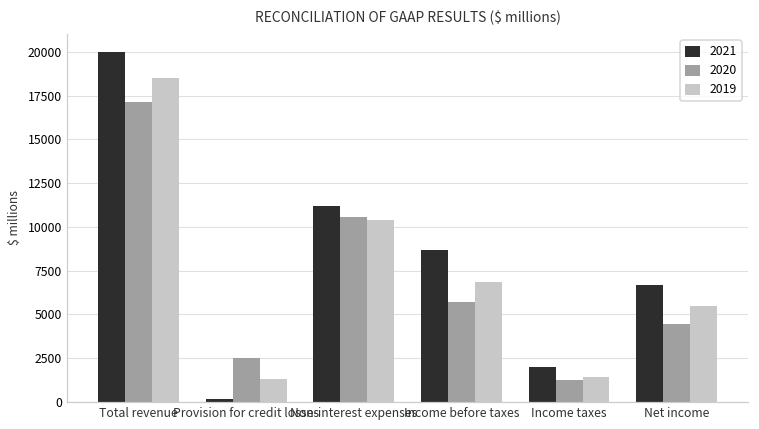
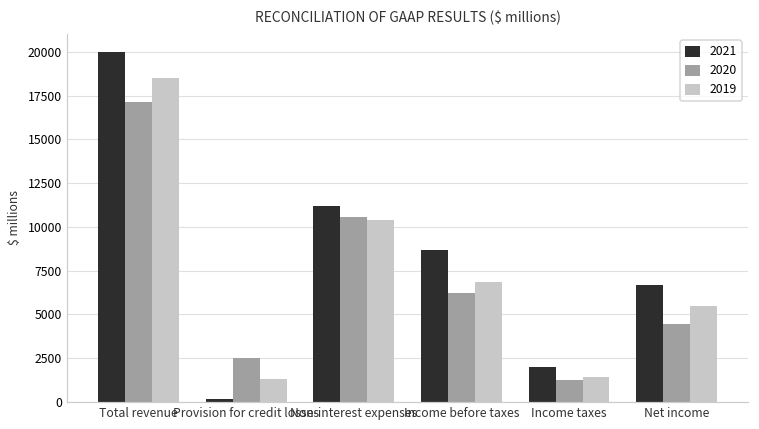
2020, Income before taxes: 5700 -> 6200
